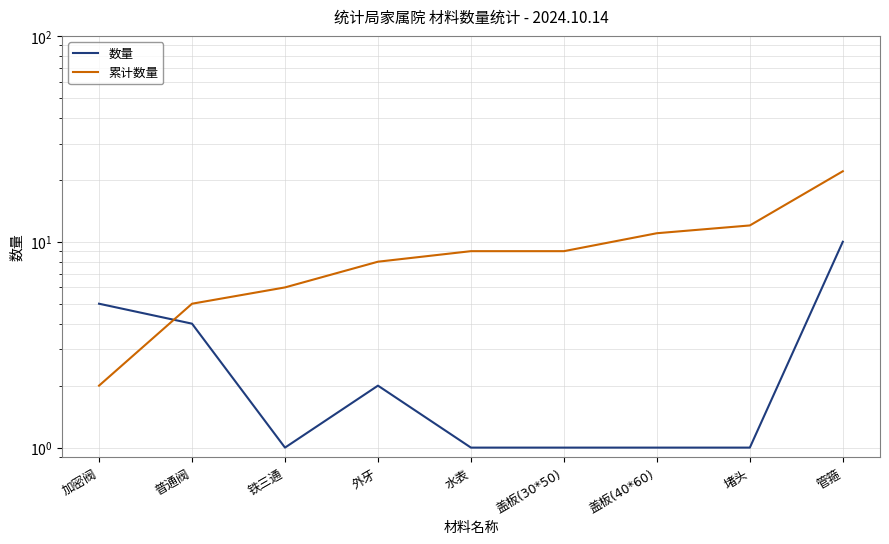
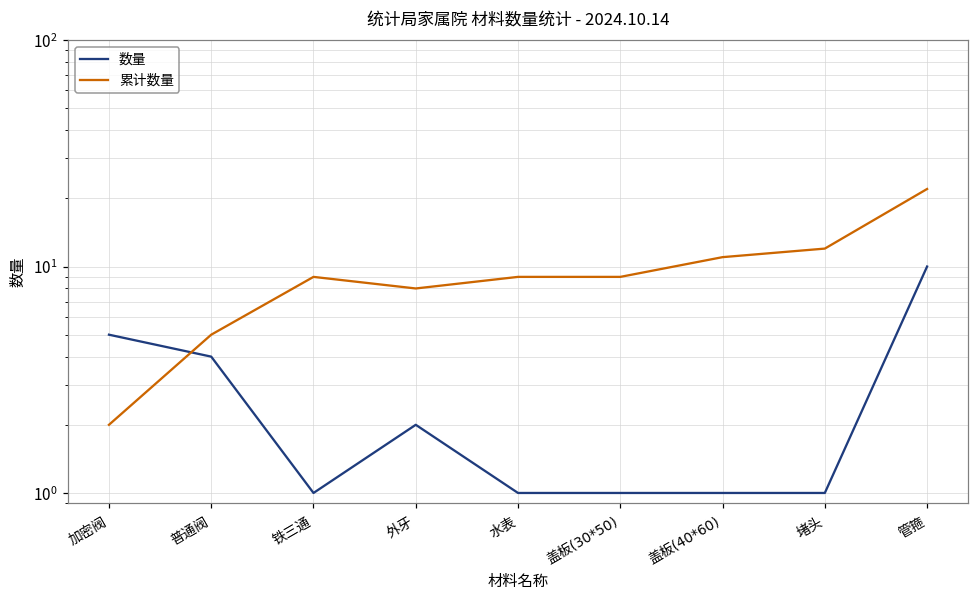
累计数量, 铁三通: 6 -> 9
